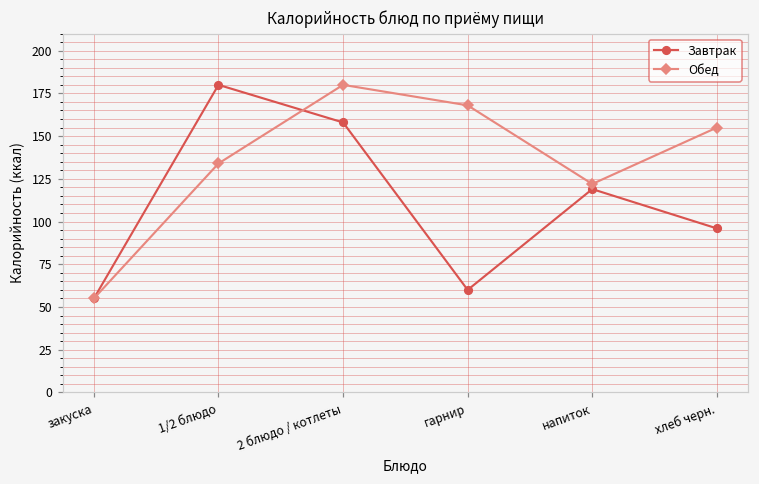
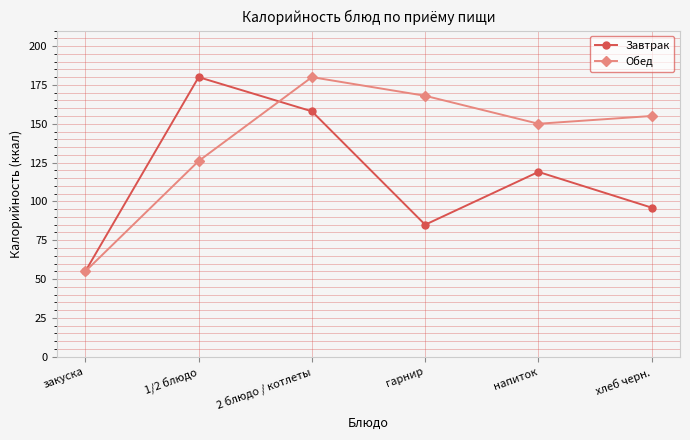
Обед, 1/2 блюдо: 134 -> 126
Завтрак, гарнир: 60 -> 85
Обед, напиток: 122 -> 150
